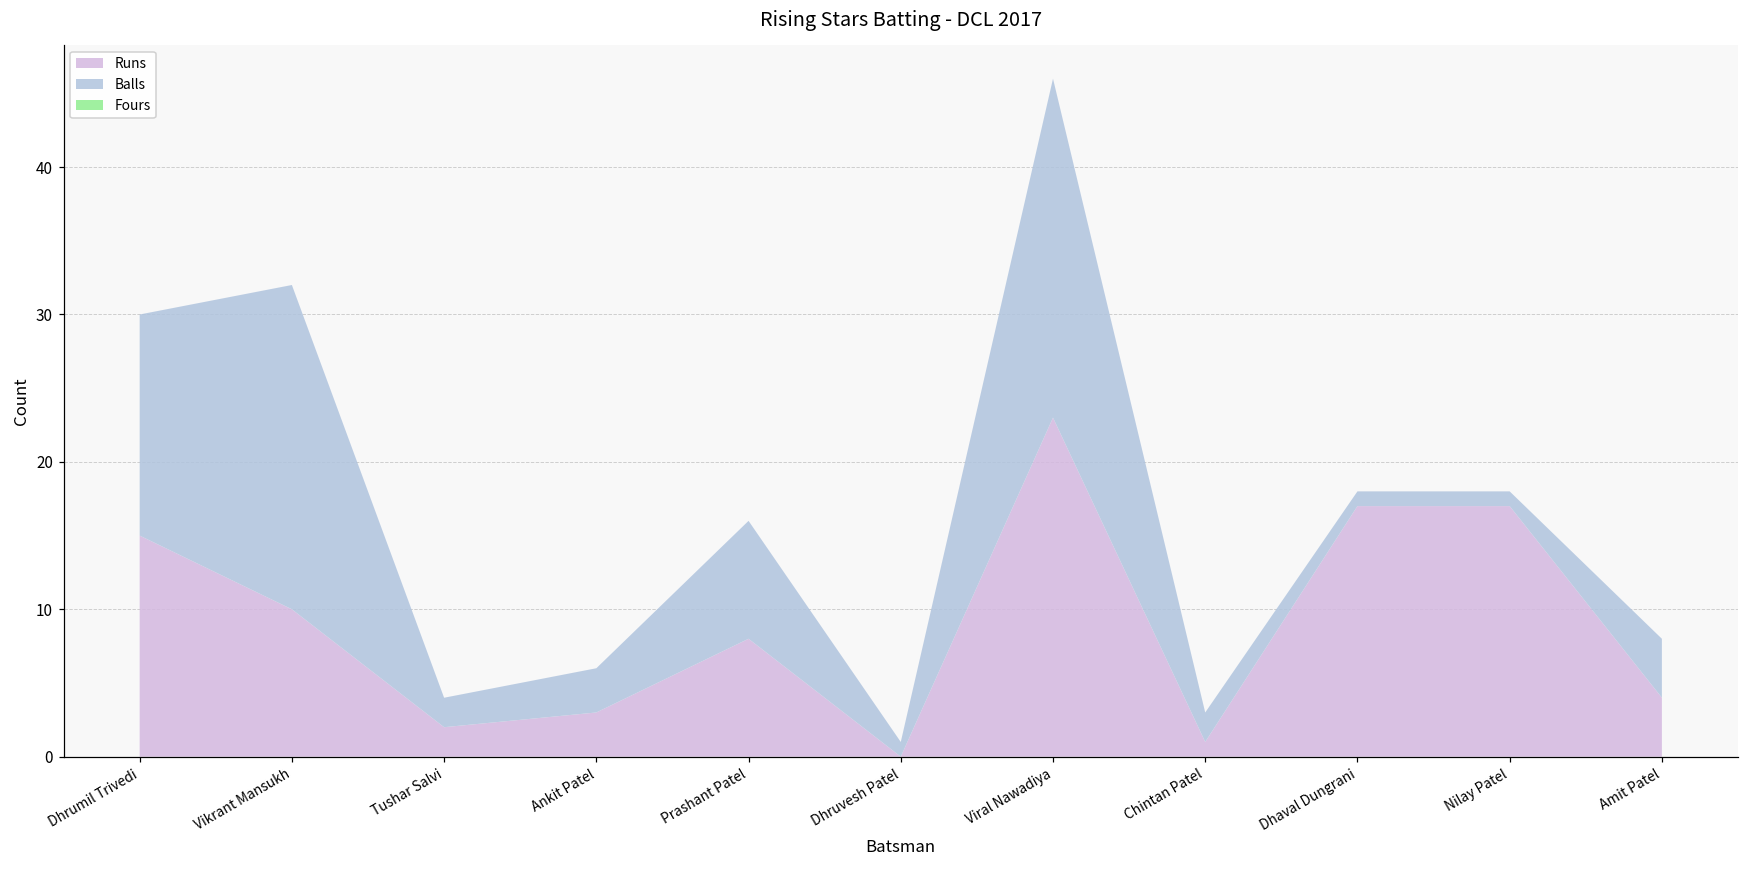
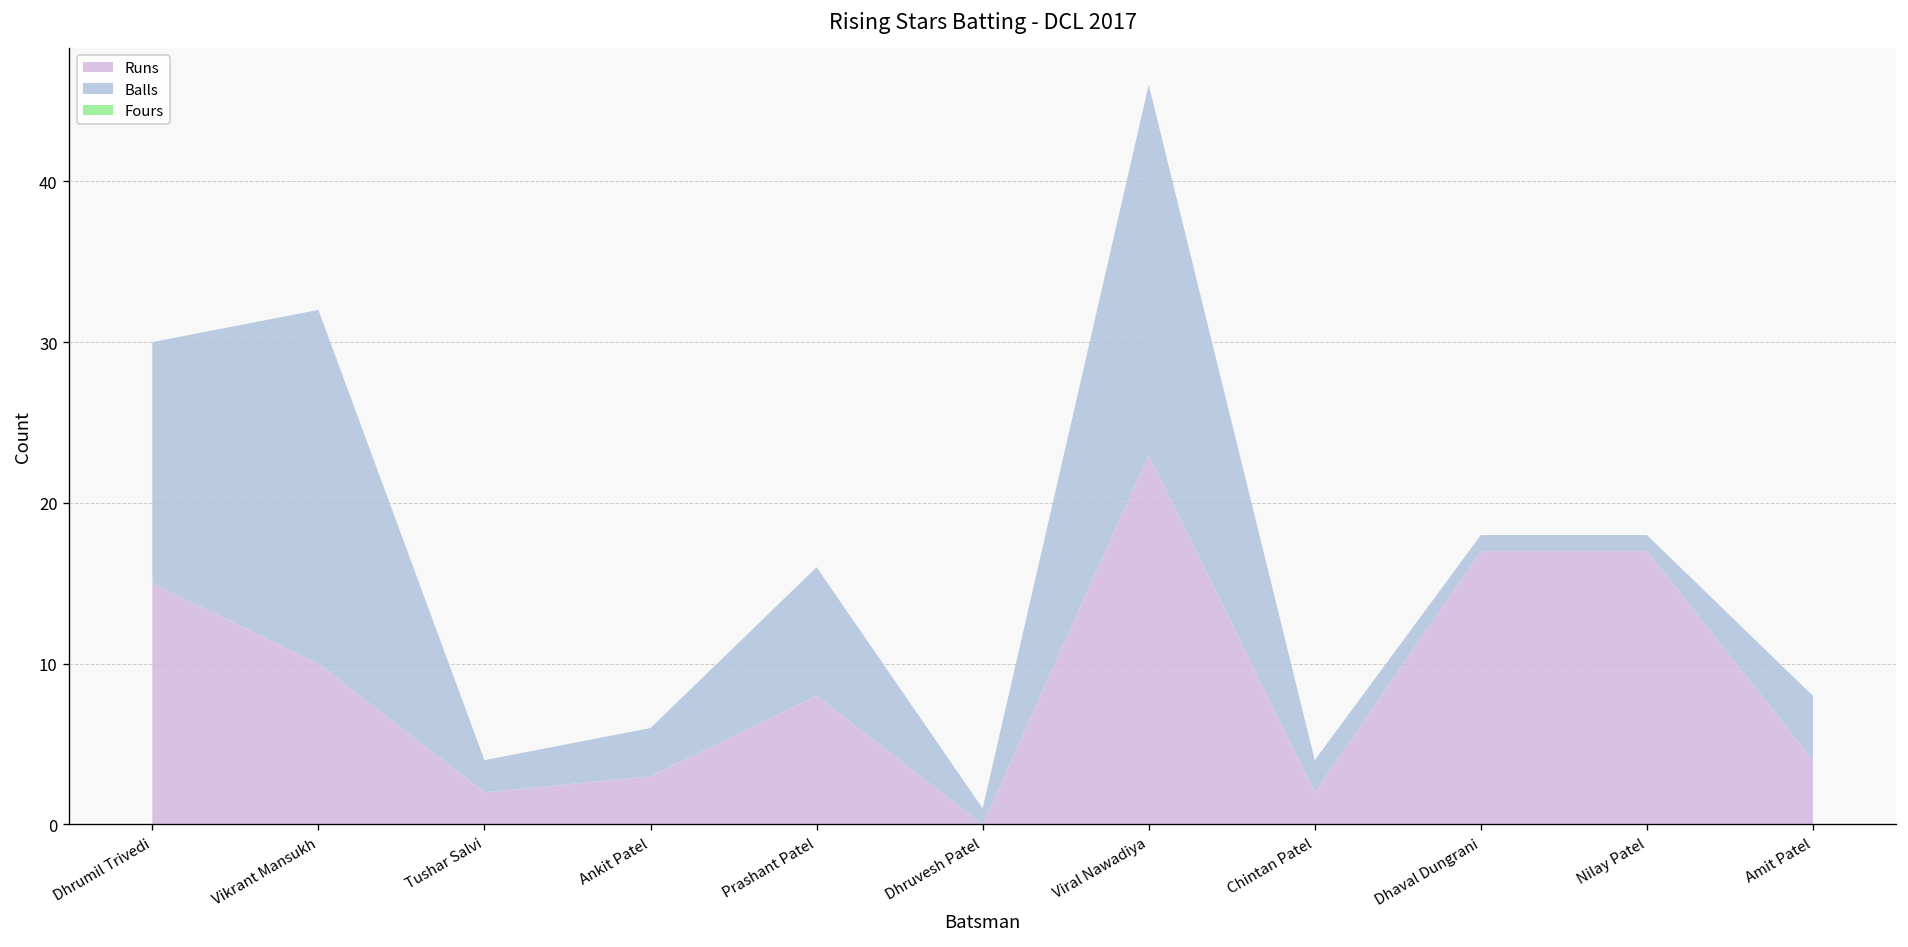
Runs, Chintan Patel: 1 -> 2
